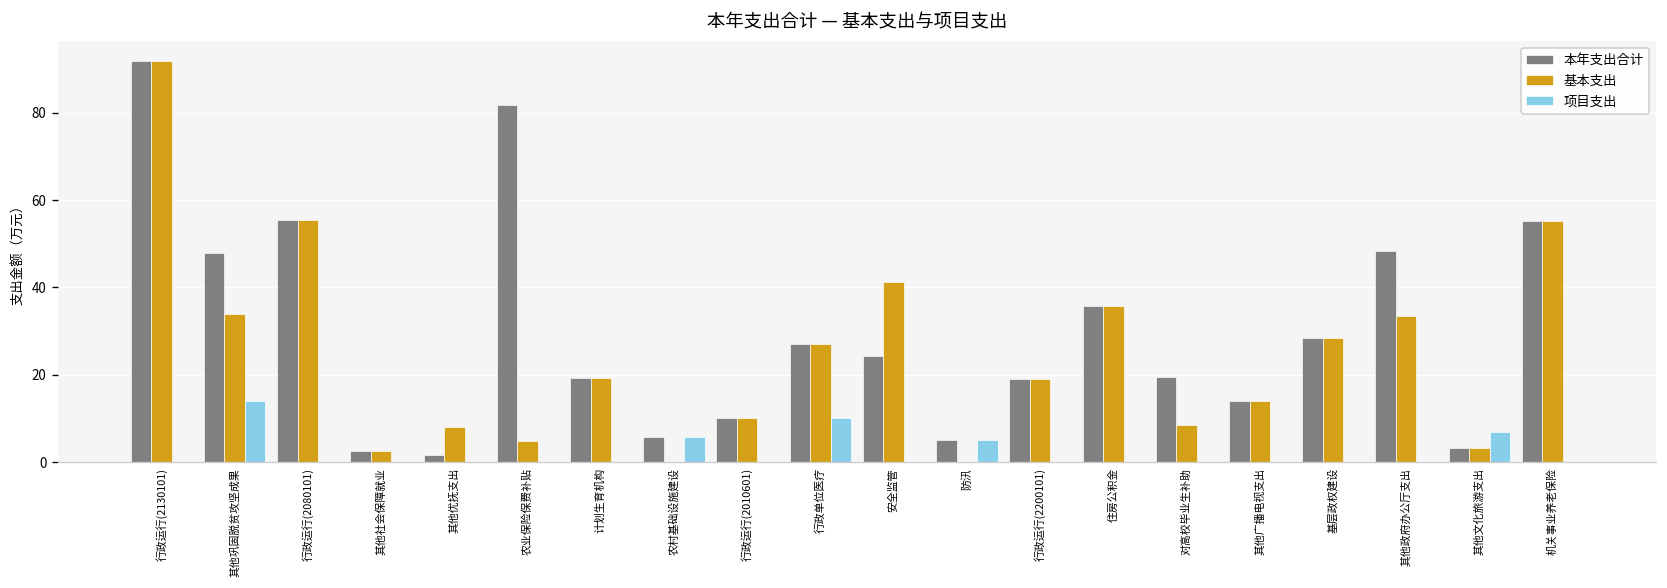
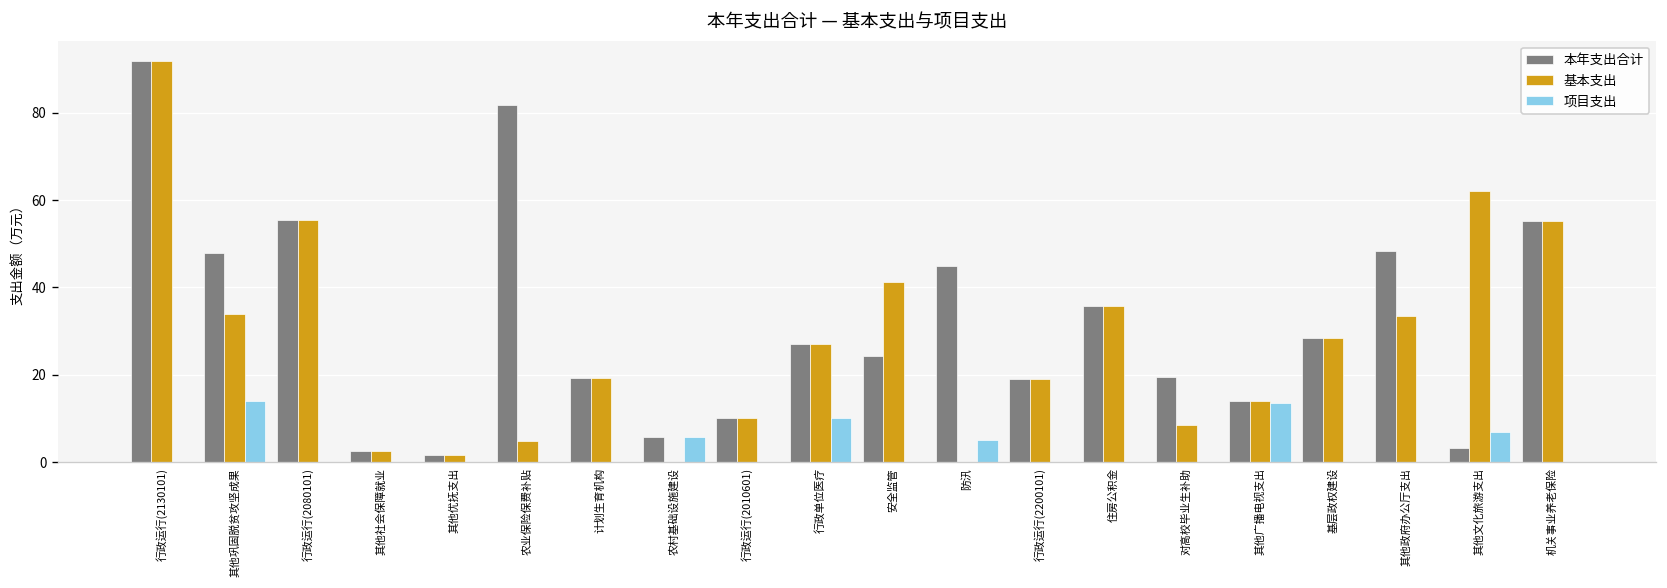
基本支出, 其他优抚支出: 8 -> 2
本年支出合计, 防汛: 5 -> 45
项目支出, 其他广播电视支出: 0 -> 14
基本支出, 其他文化旅游支出: 3 -> 62
